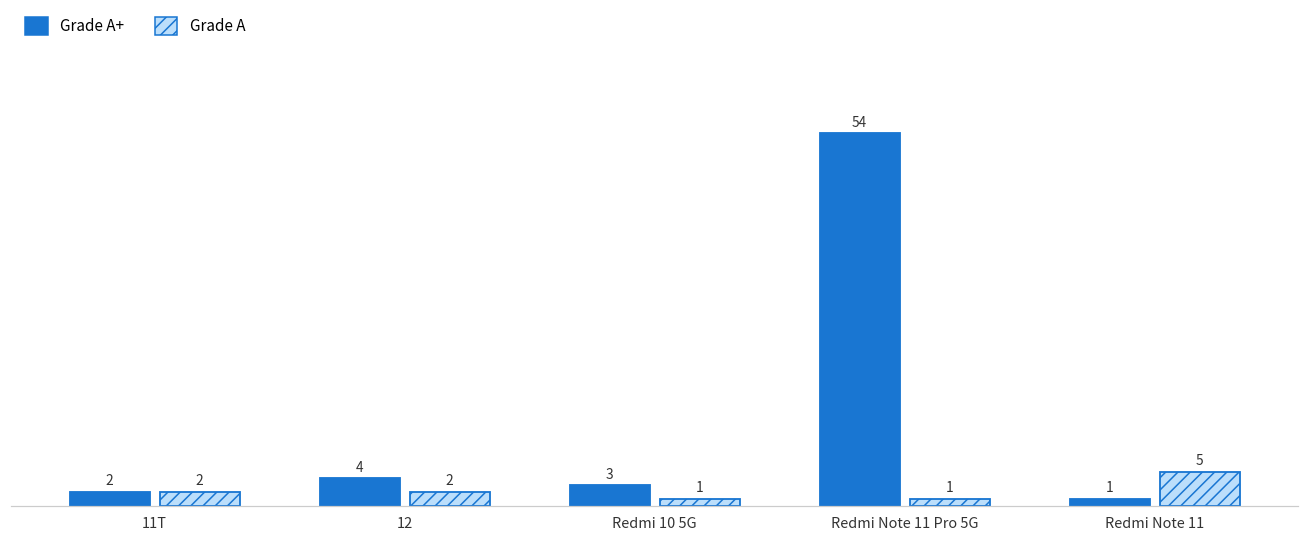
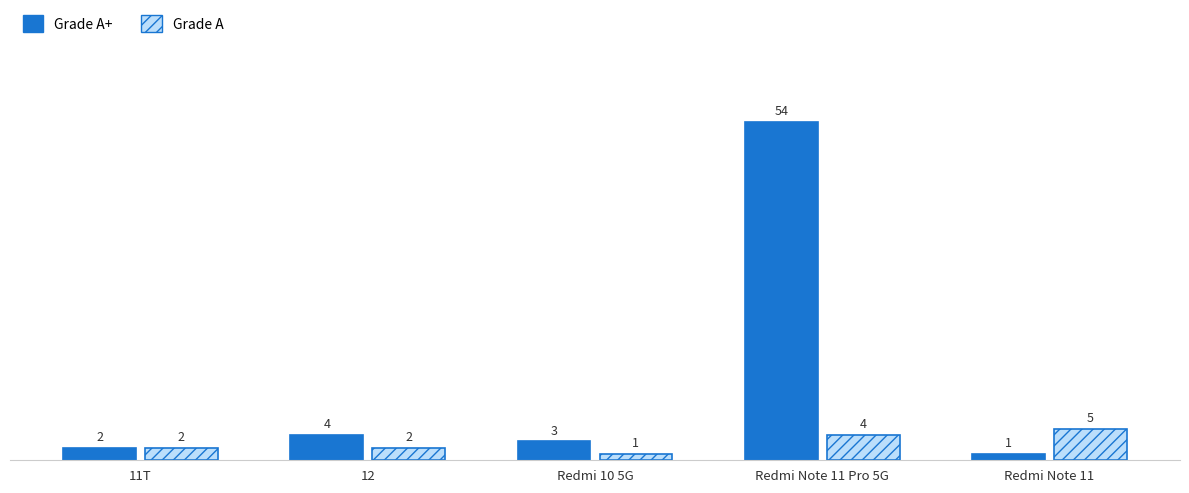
Grade A, Redmi Note 11 Pro 5G: 1 -> 4
